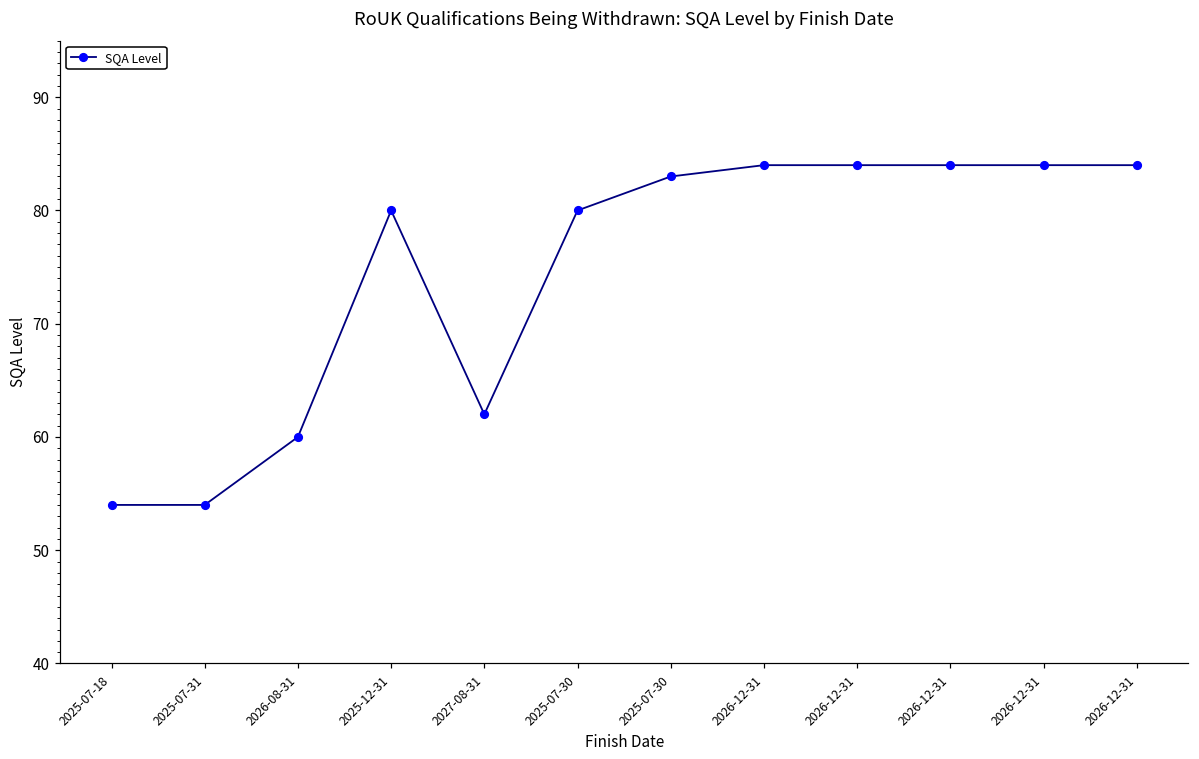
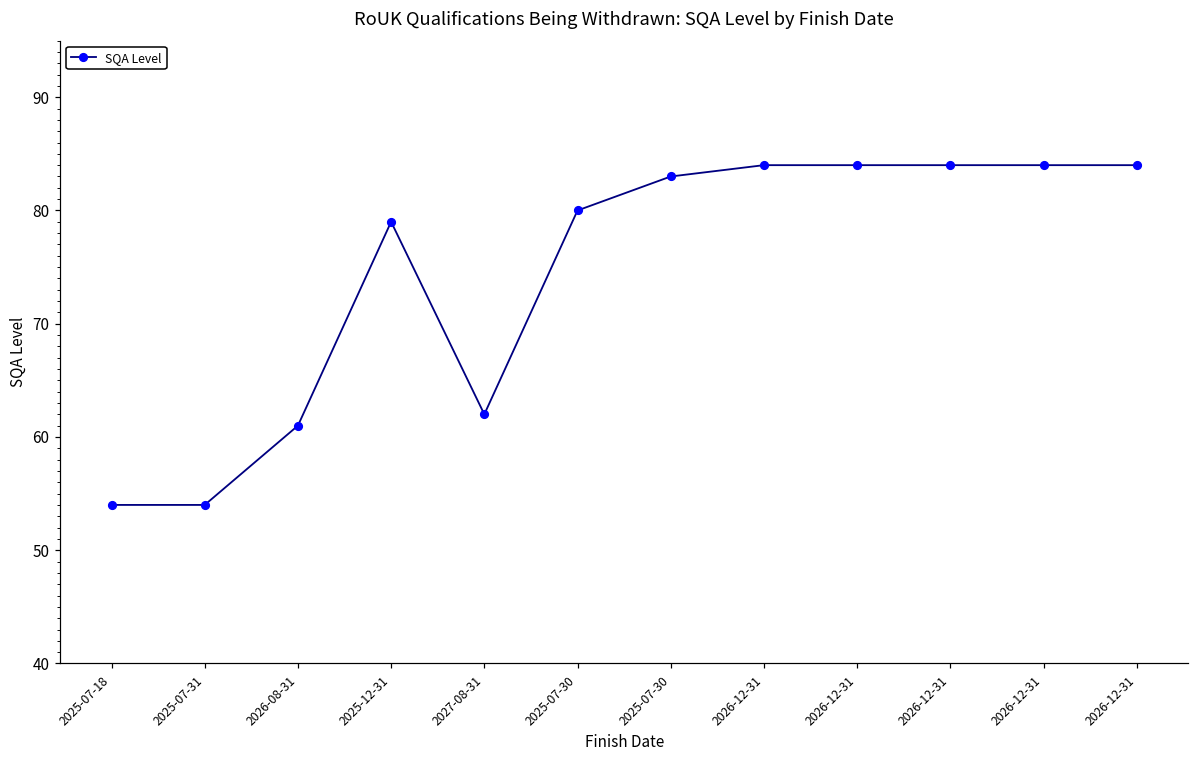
2026-08-31: 60 -> 61
2025-12-31: 80 -> 79
